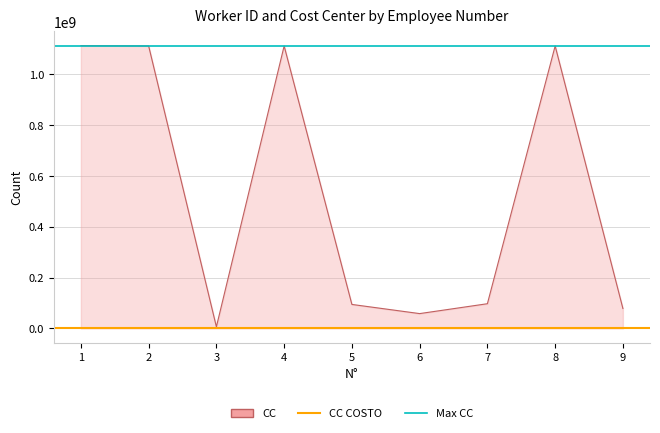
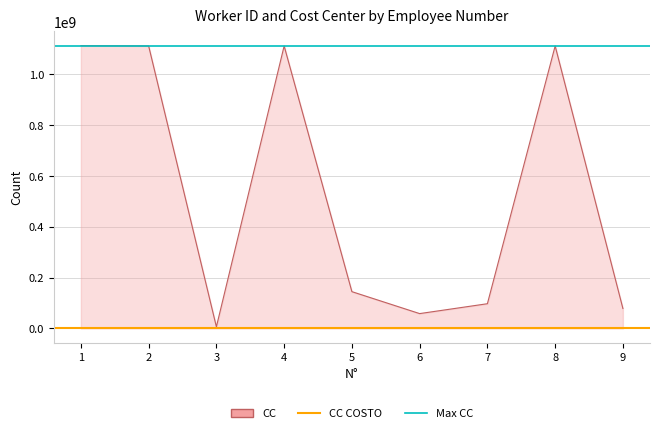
5: 90000000 -> 140000000
